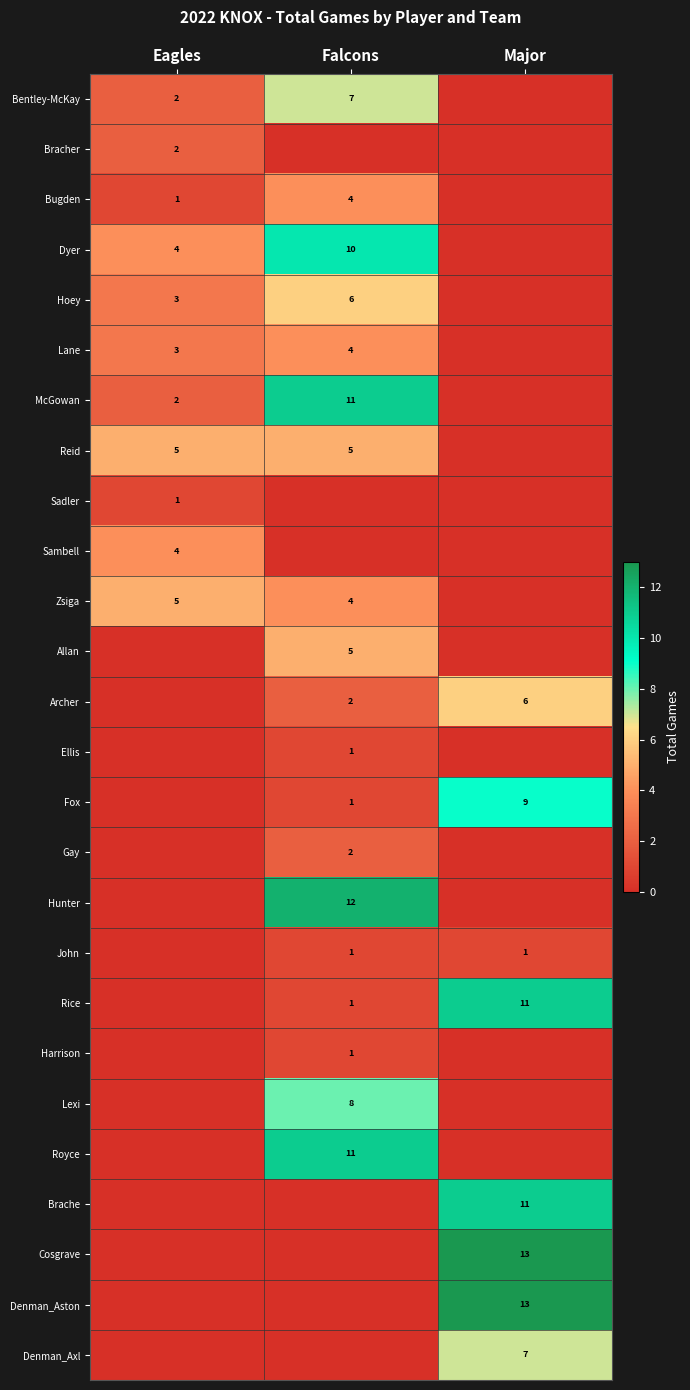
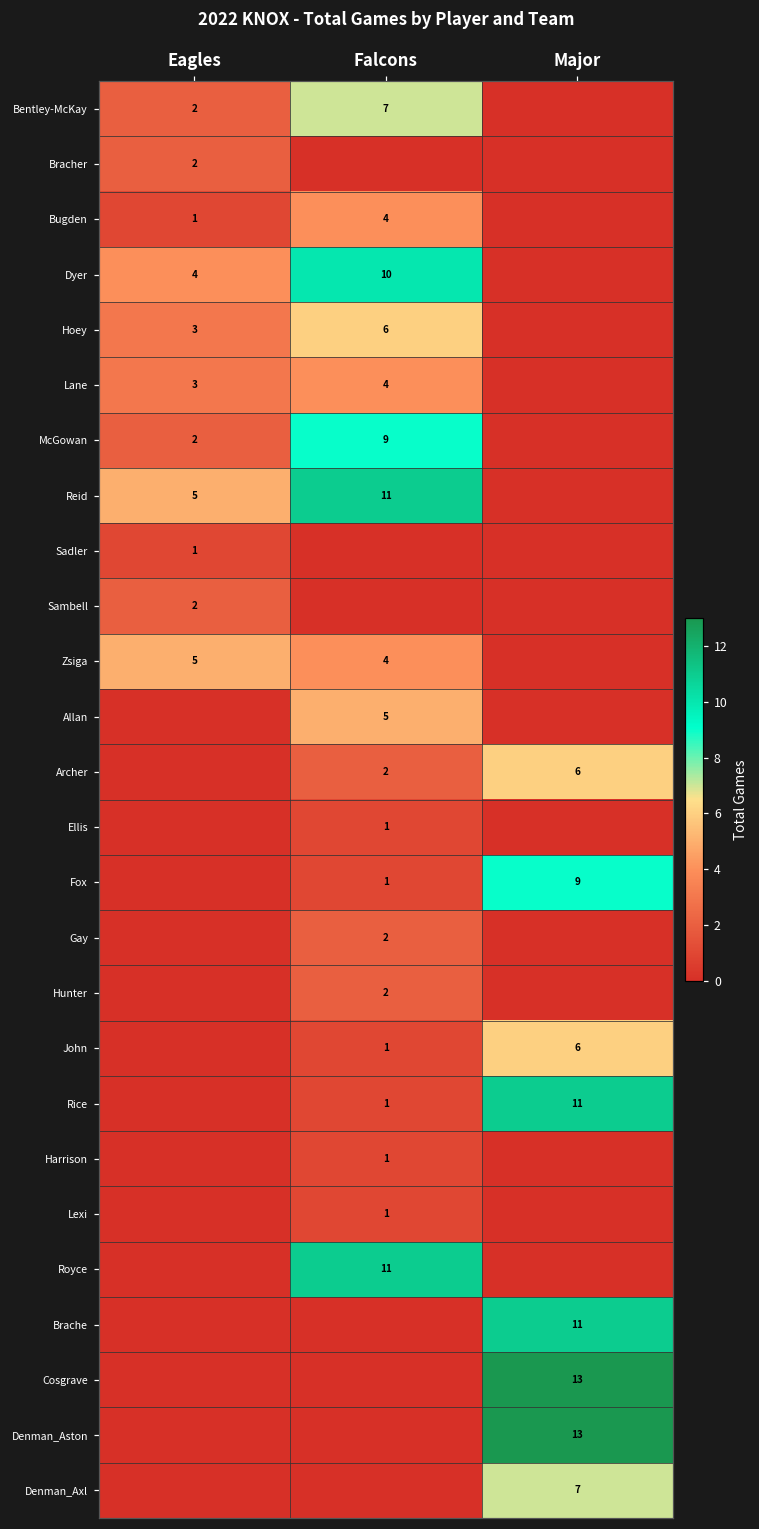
McGowan, Falcons: 11 -> 9
Reid, Falcons: 5 -> 11
Sambell, Eagles: 4 -> 2
Hunter, Falcons: 12 -> 2
John, Major: 1 -> 6
Lexi, Falcons: 8 -> 1
